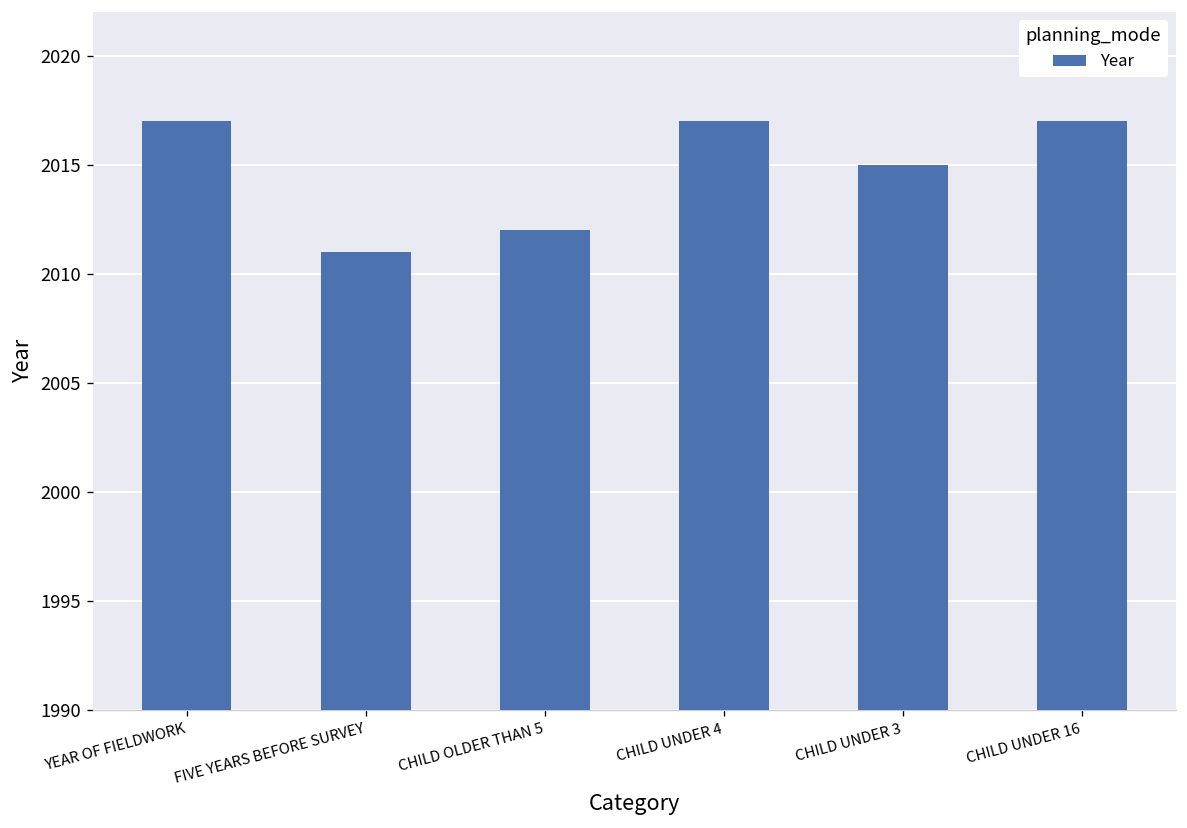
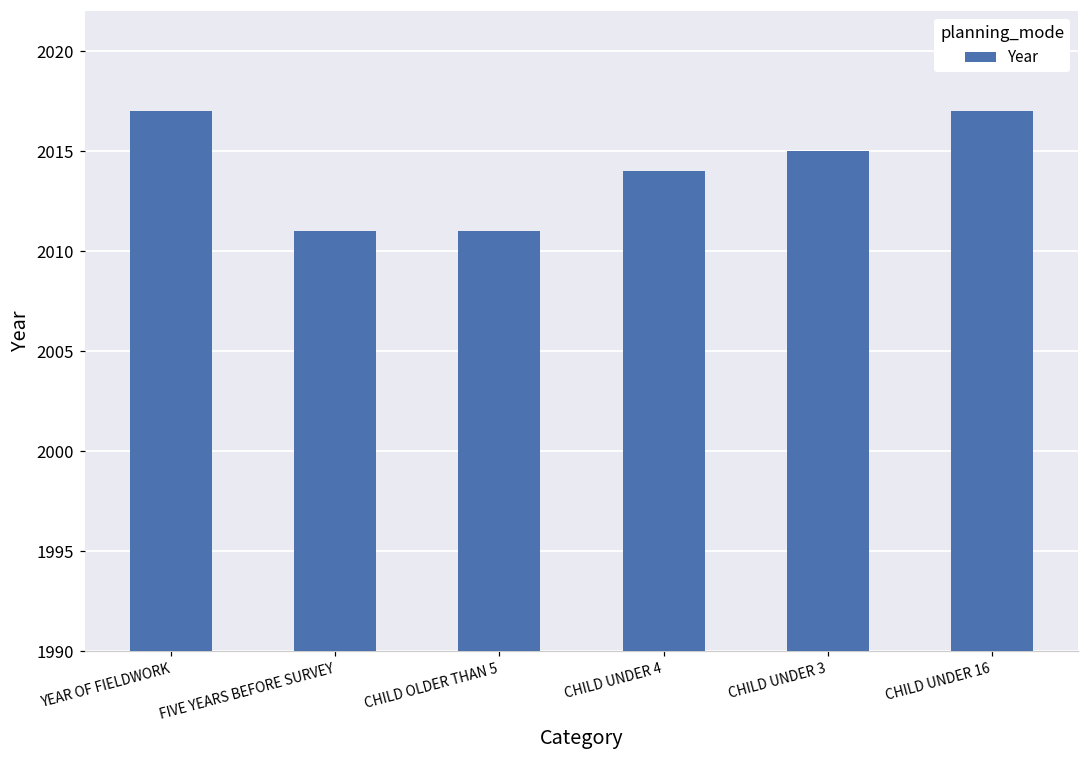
CHILD OLDER THAN 5: 2012 -> 2011
CHILD UNDER 4: 2017 -> 2014
